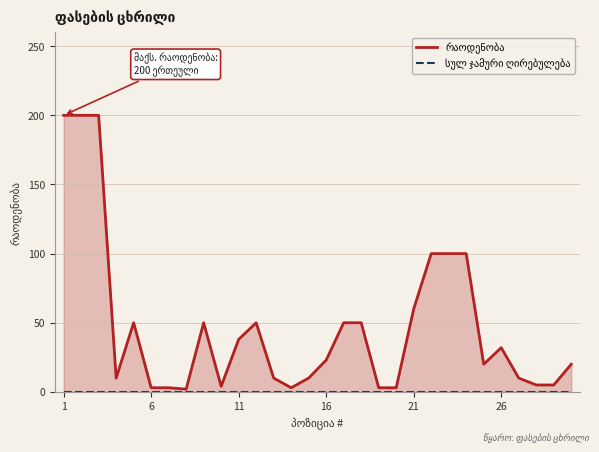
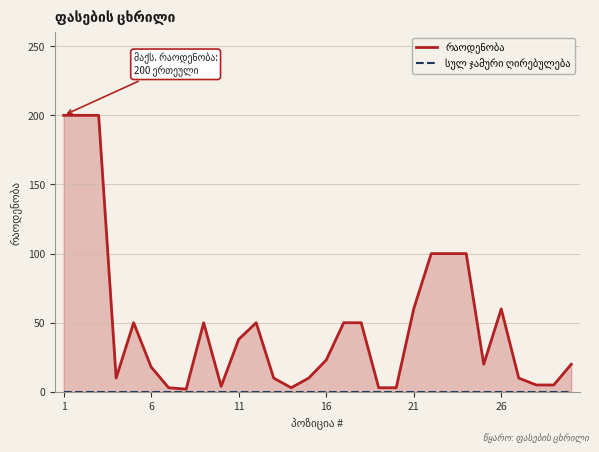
რაოდენობა, 6: 3 -> 18
რაოდენობა, 26: 32 -> 60
